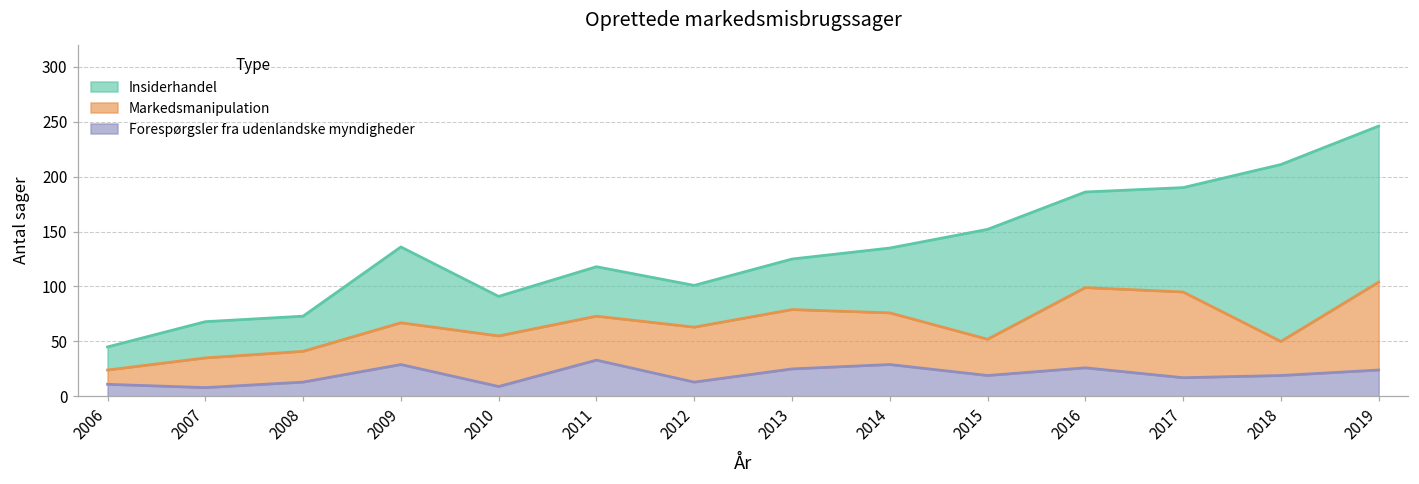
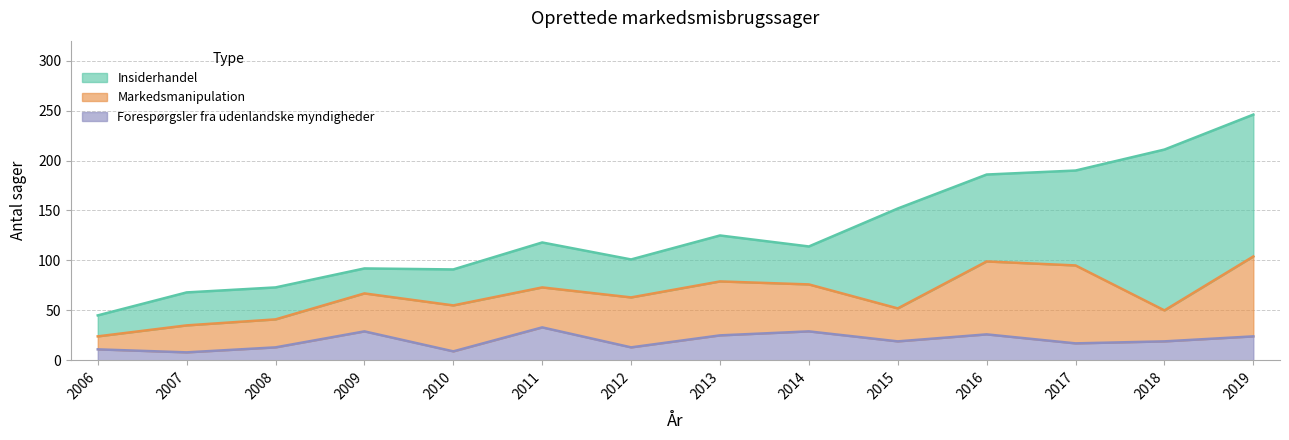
Insiderhandel, 2009: 70 -> 30
Insiderhandel, 2014: 60 -> 40
